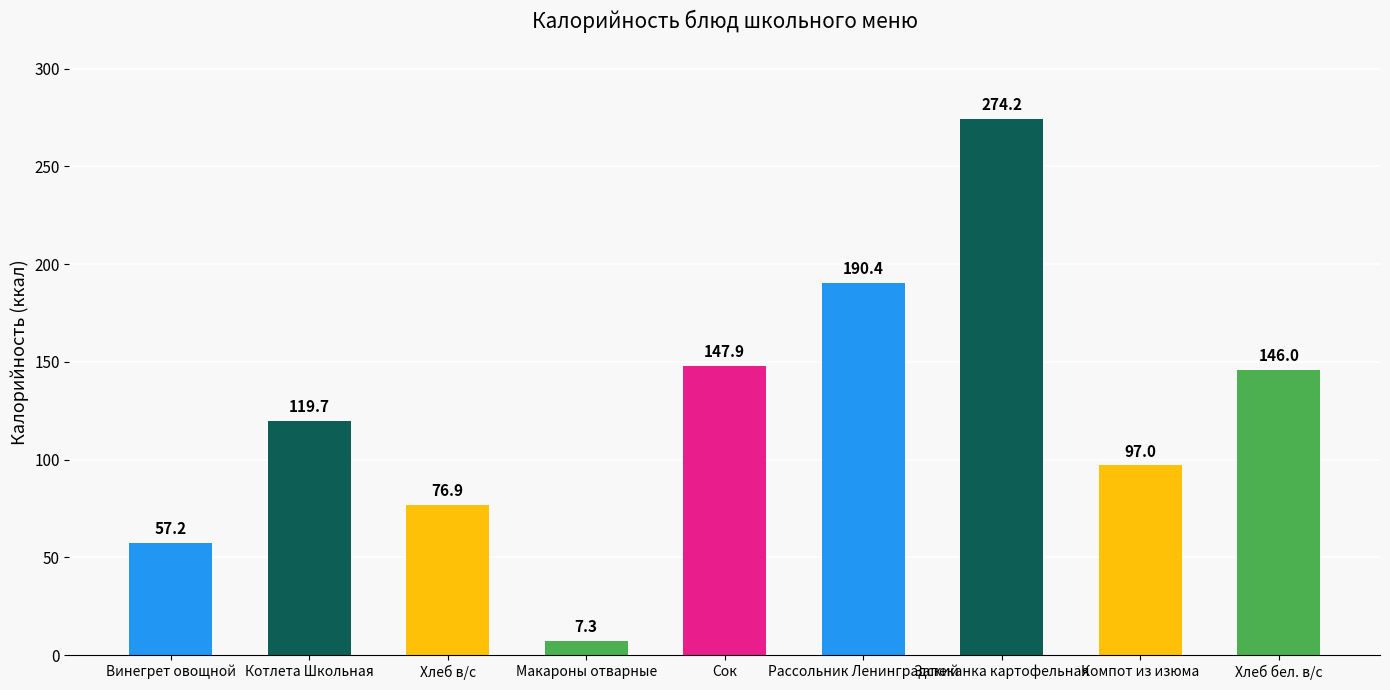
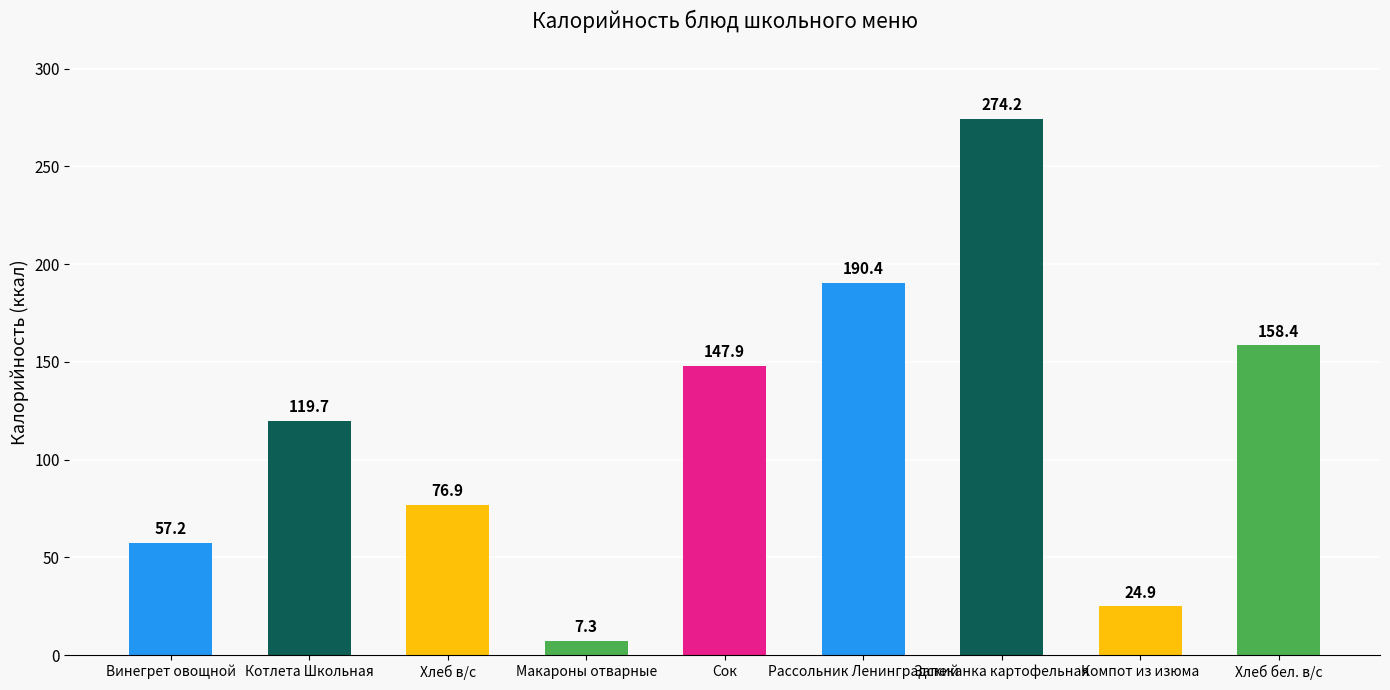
Компот из изюма: 97.0 -> 24.9
Хлеб бел. в/с: 146.0 -> 158.4
